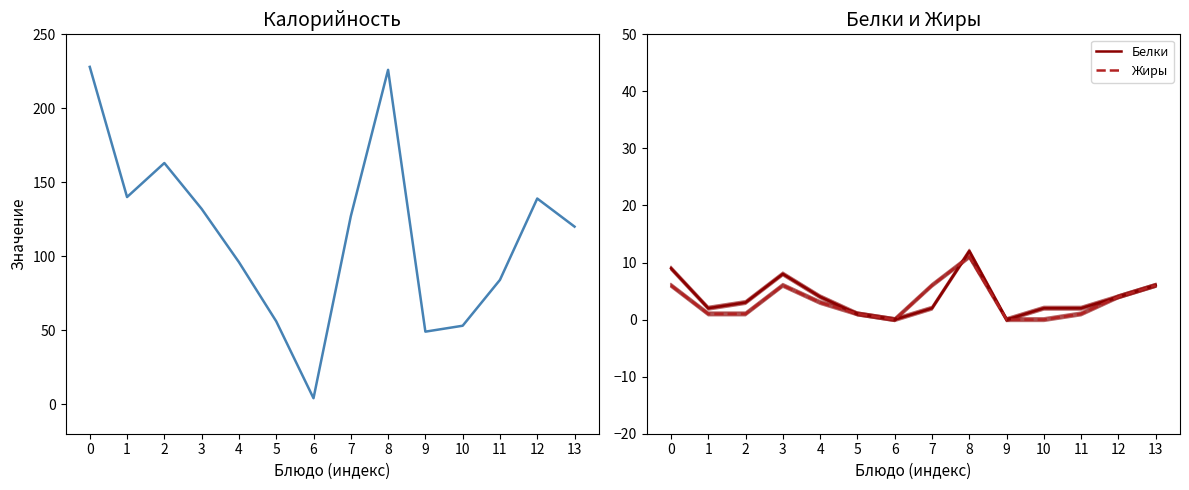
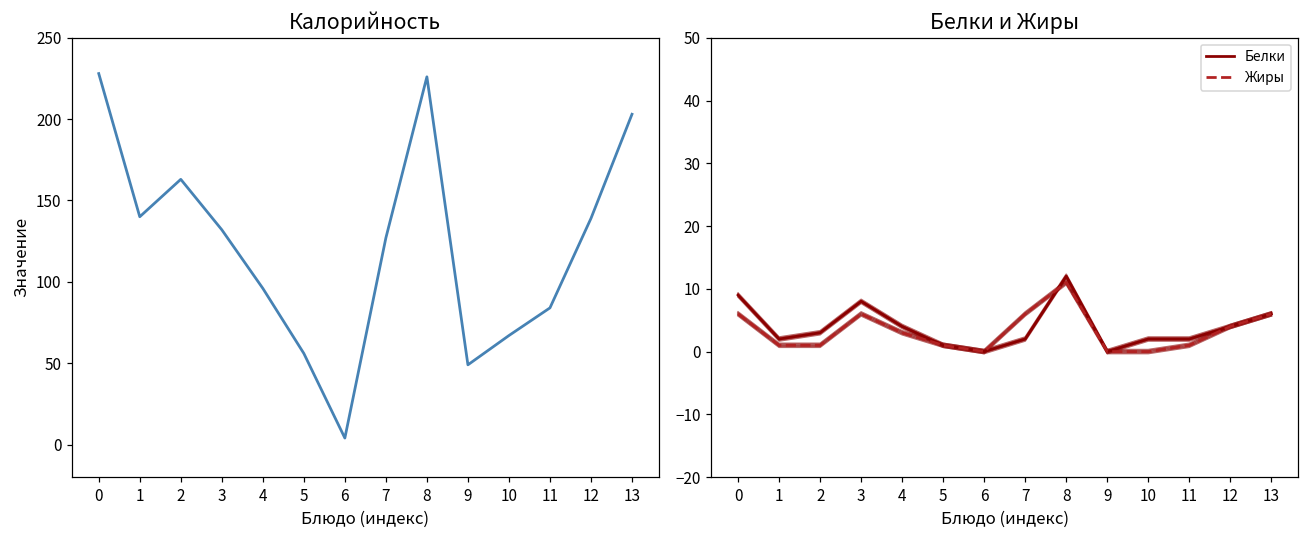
Калорийность, 10: 53 -> 67
Калорийность, 13: 120 -> 203
